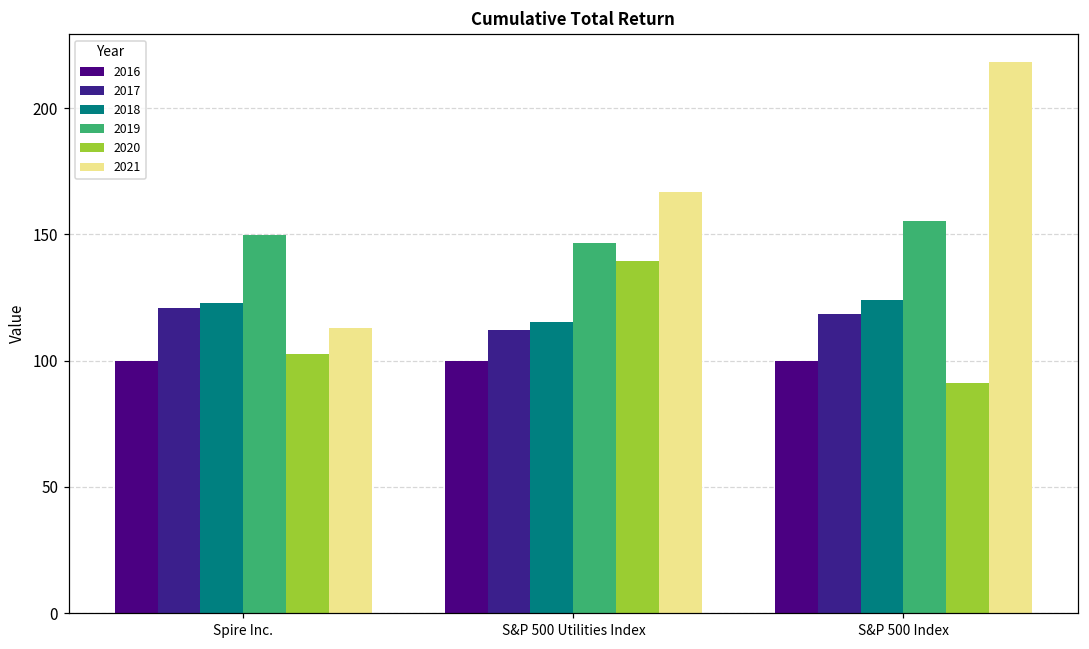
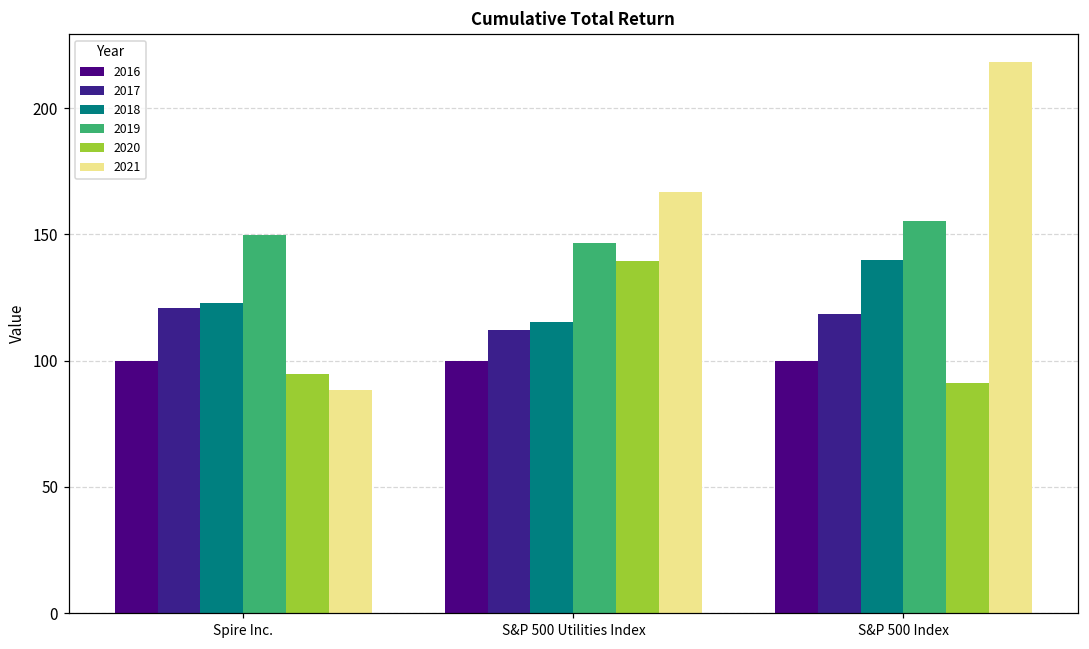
2020, Spire Inc.: 103 -> 95
2021, Spire Inc.: 113 -> 88
2018, S&P 500 Index: 124 -> 140
